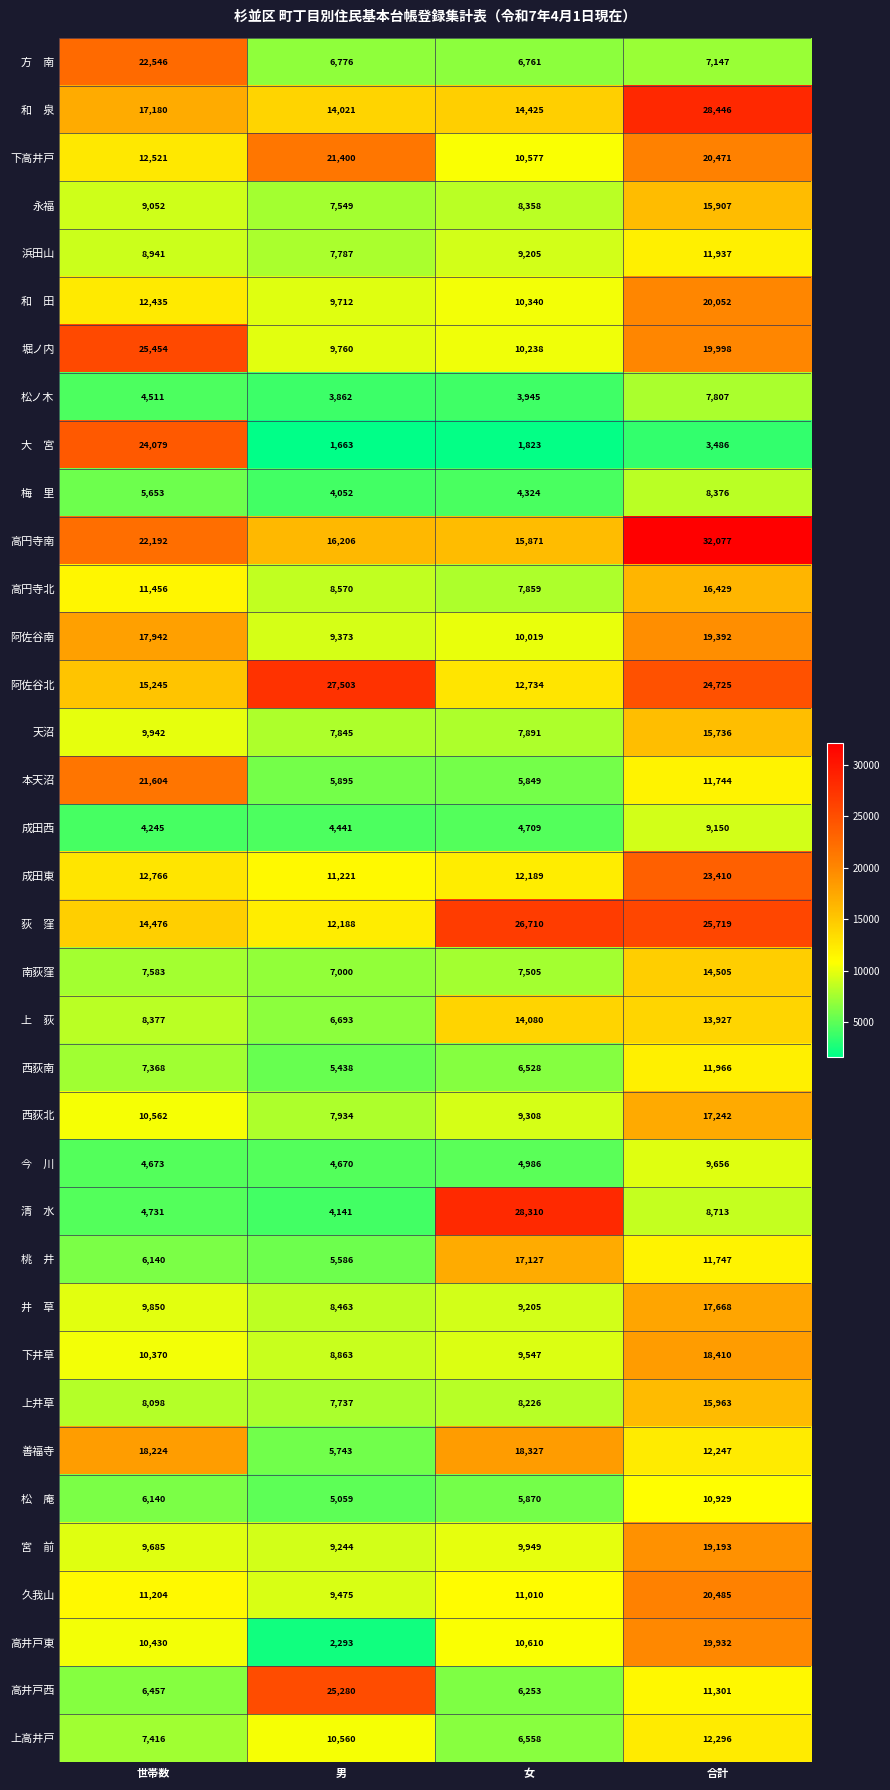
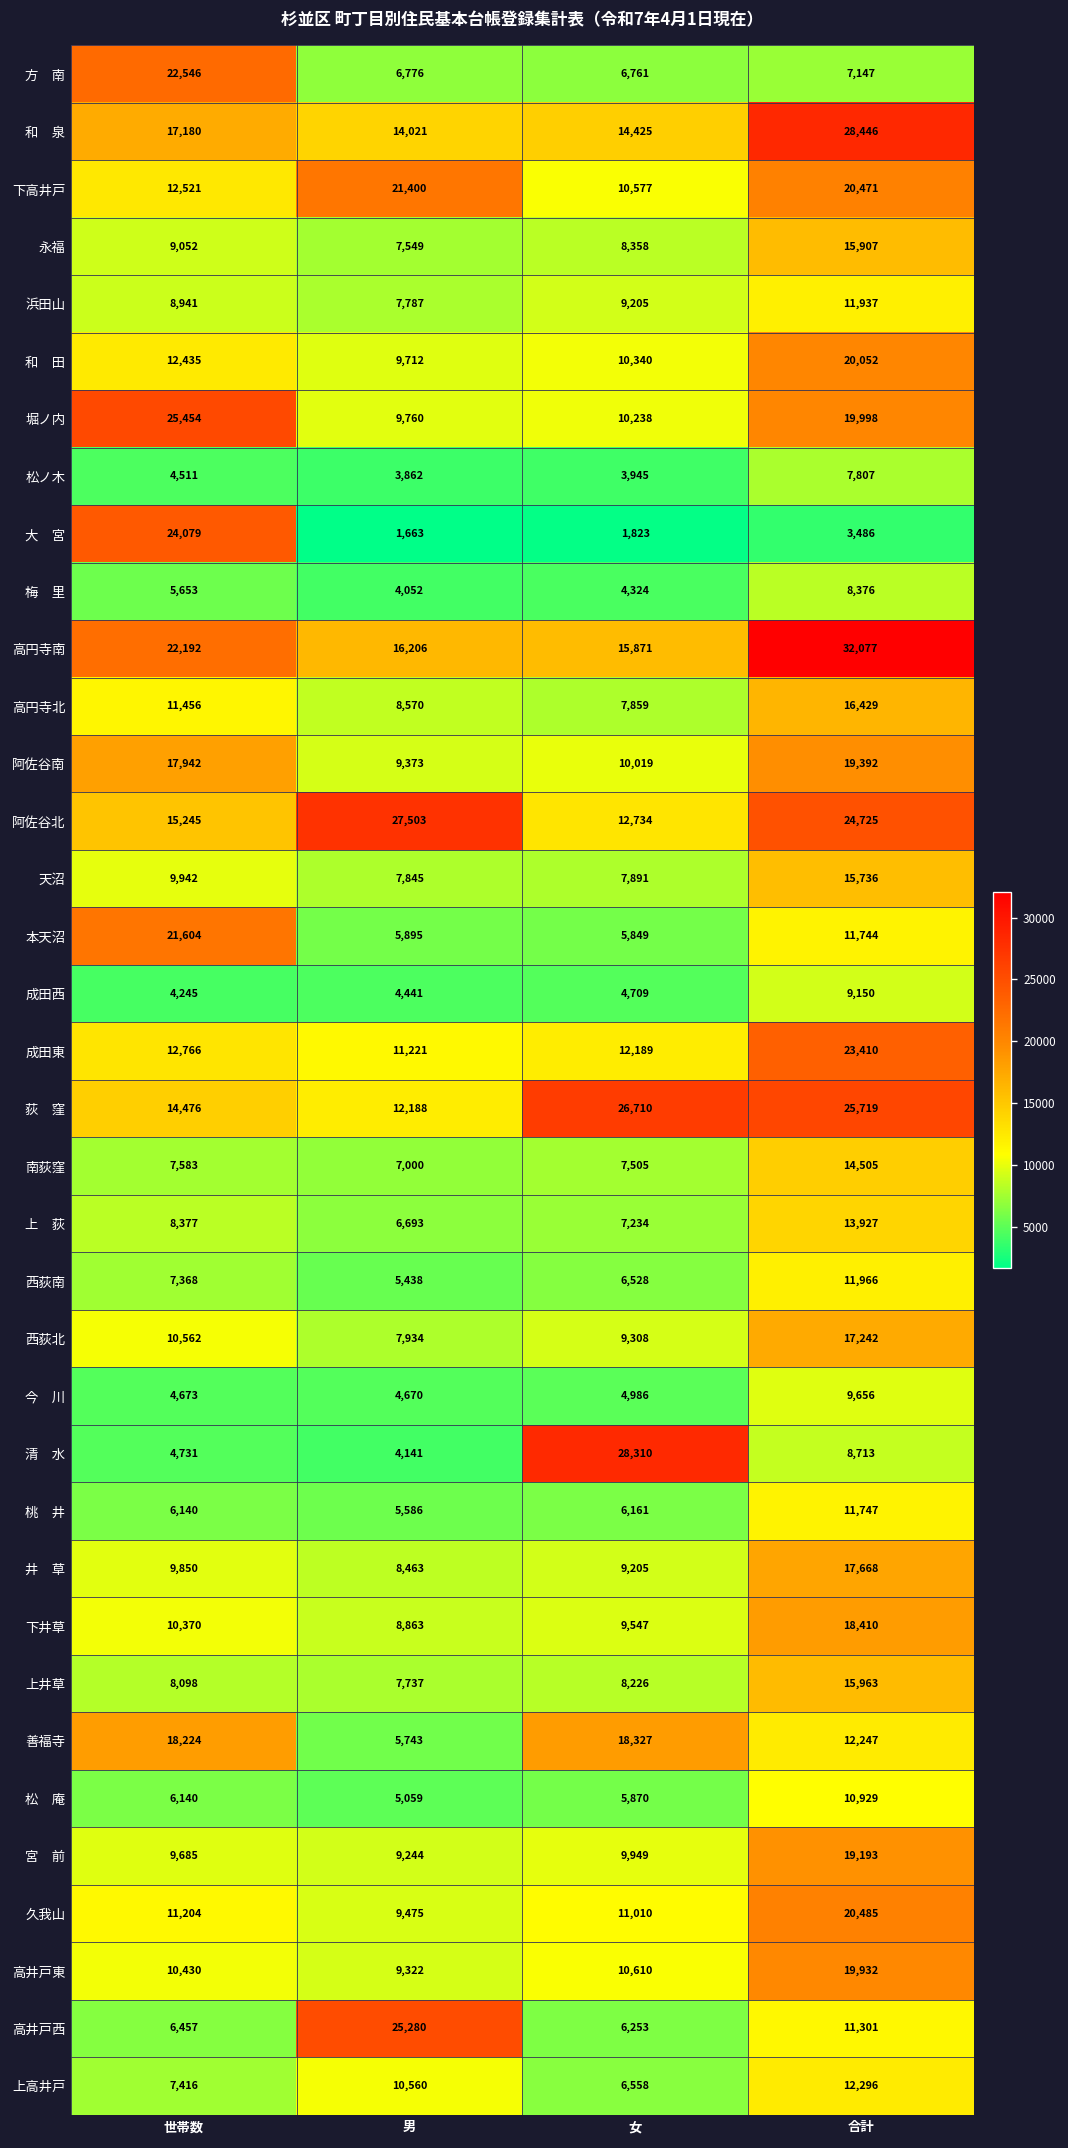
上 荻, 女: 14,080 -> 7,234
桃 井, 女: 17,127 -> 6,161
高井戸東, 男: 2,293 -> 9,322
